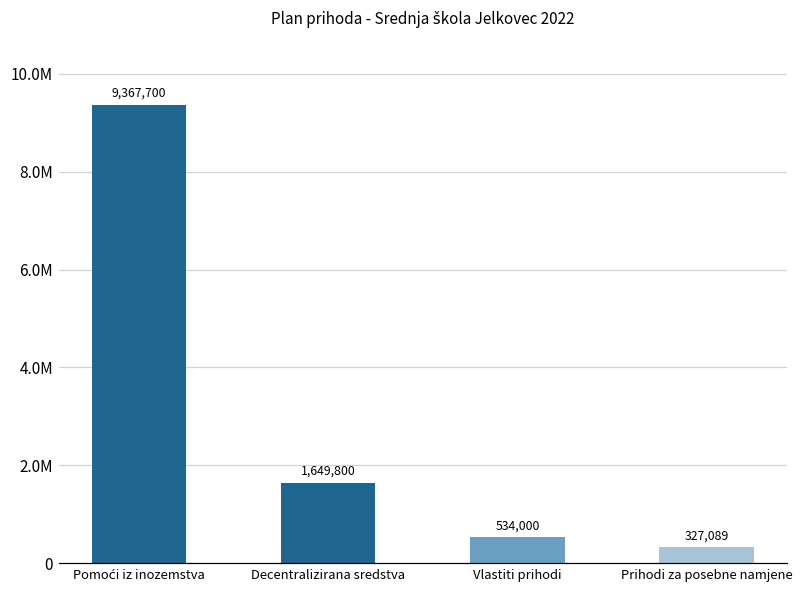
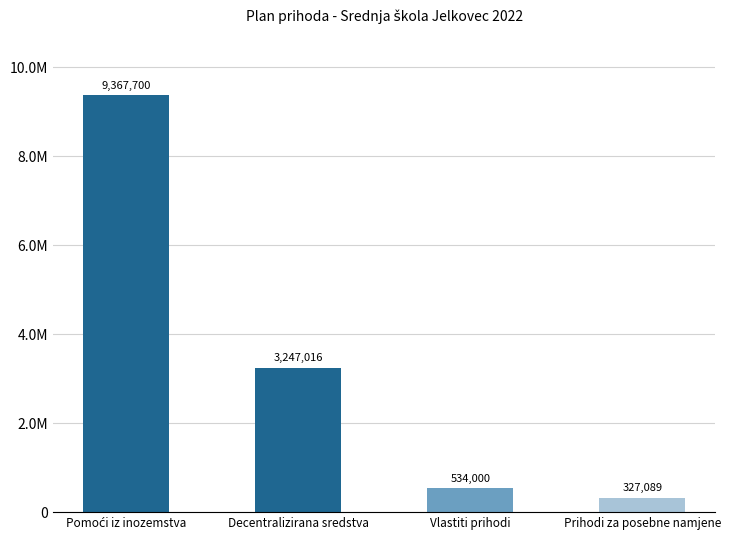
Decentralizirana sredstva: 1,649,800 -> 3,247,016
